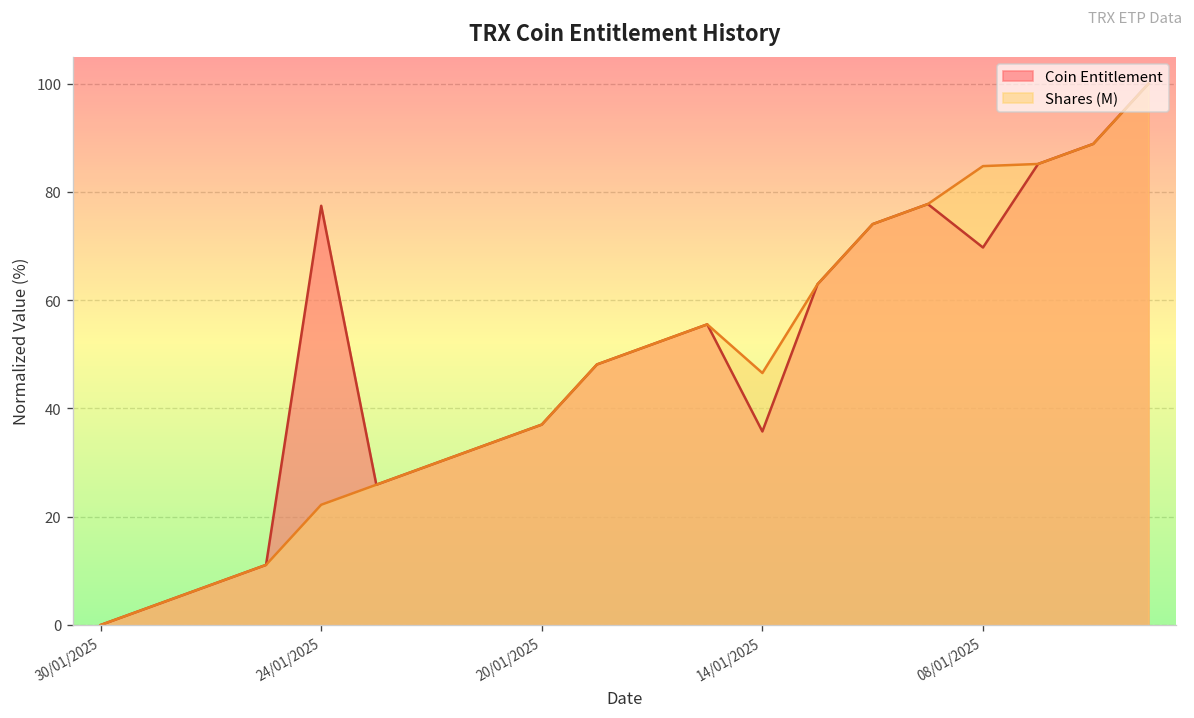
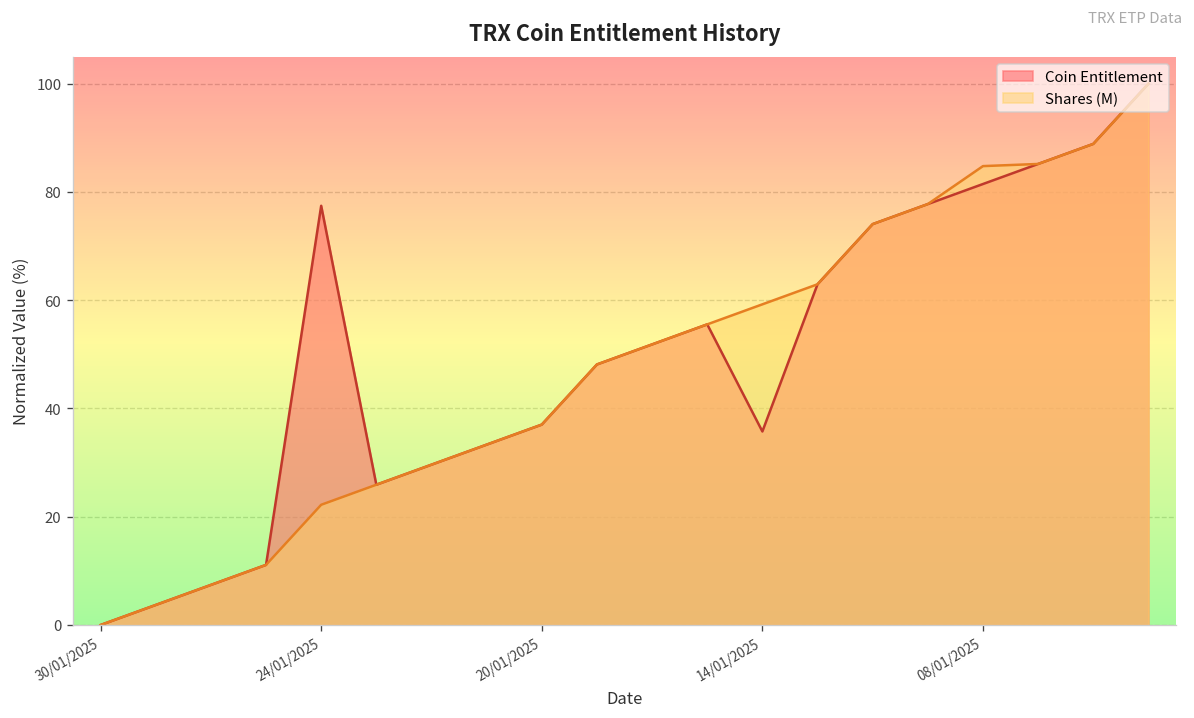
Shares (M), 14/01/2025: 47 -> 59
Coin Entitlement, 08/01/2025: 70 -> 81
